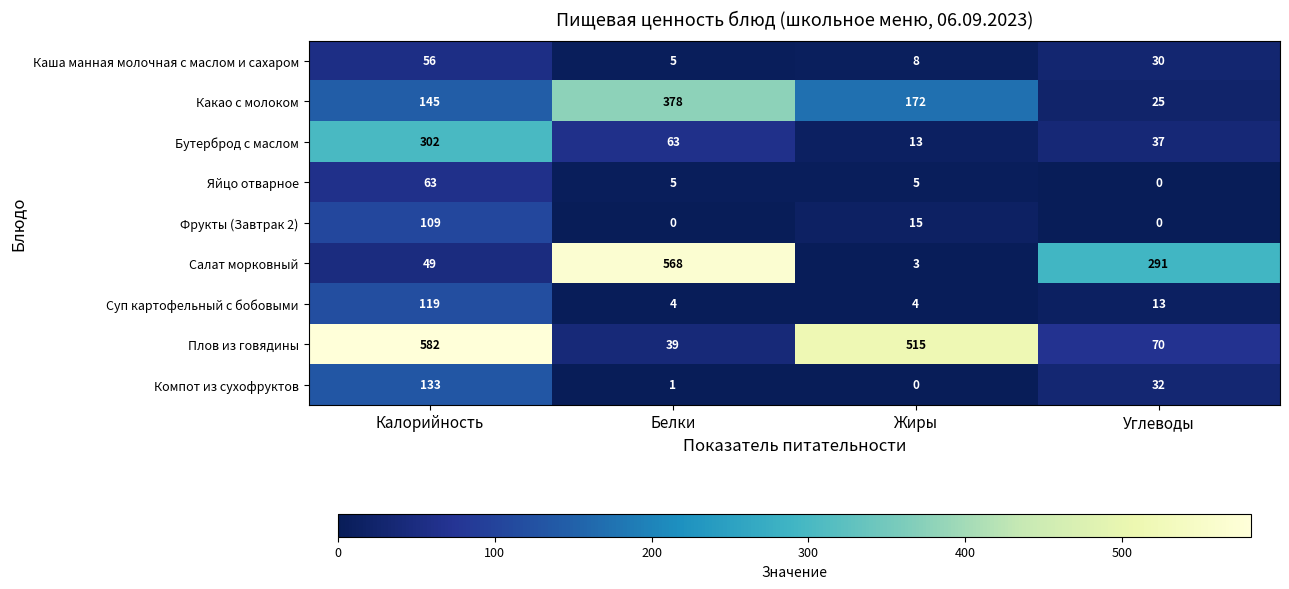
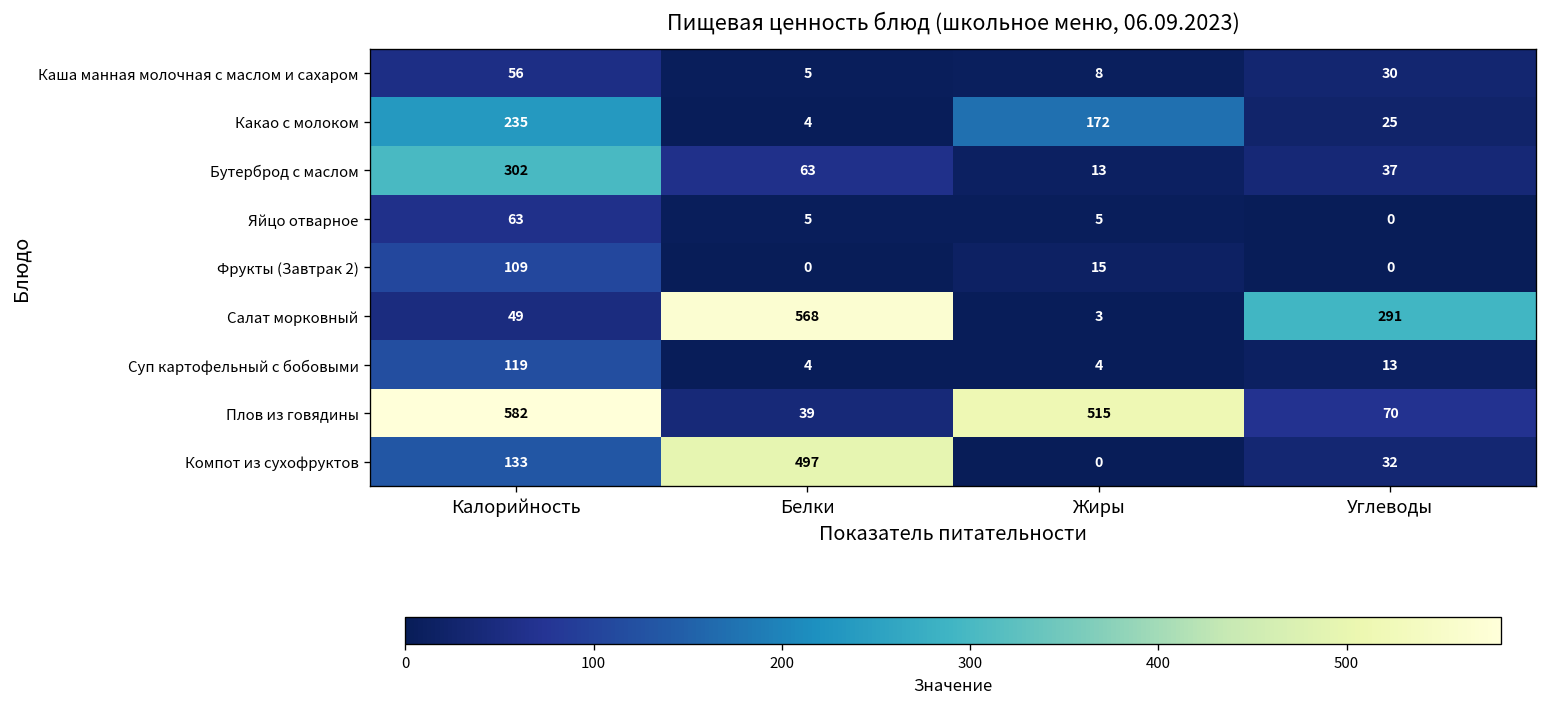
Какао с молоком, Калорийность: 145 -> 235
Какао с молоком, Белки: 378 -> 4
Компот из сухофруктов, Белки: 1 -> 497
